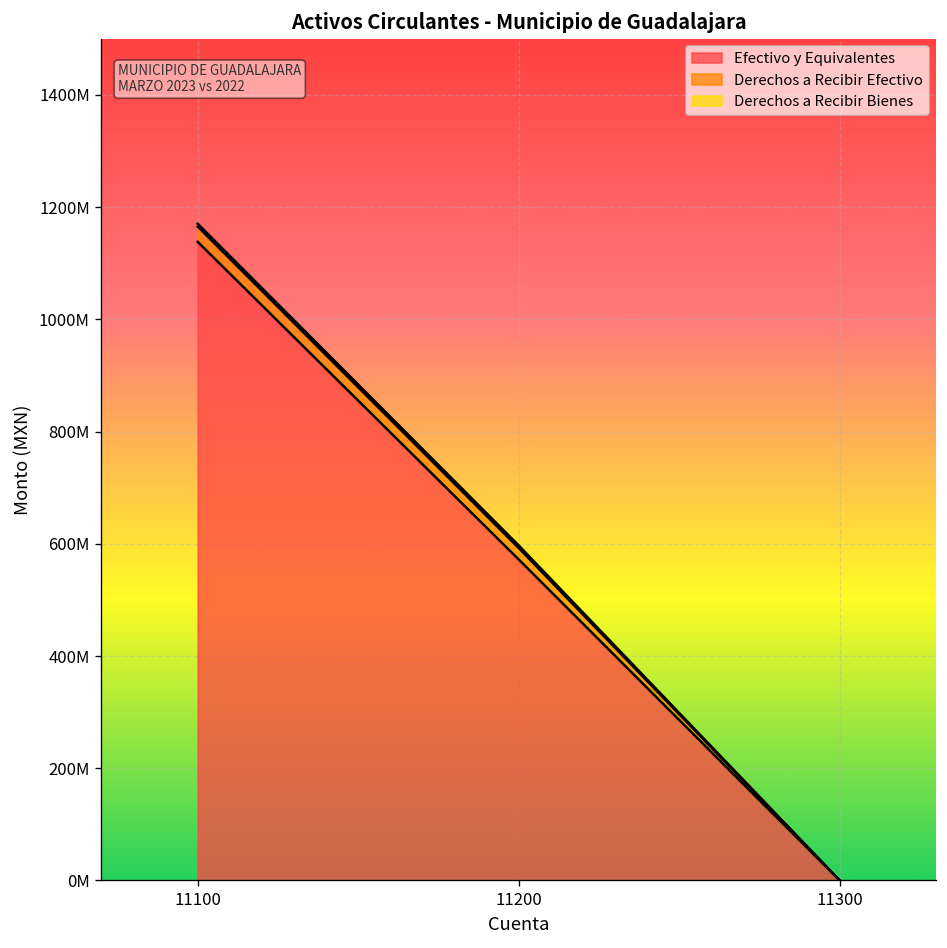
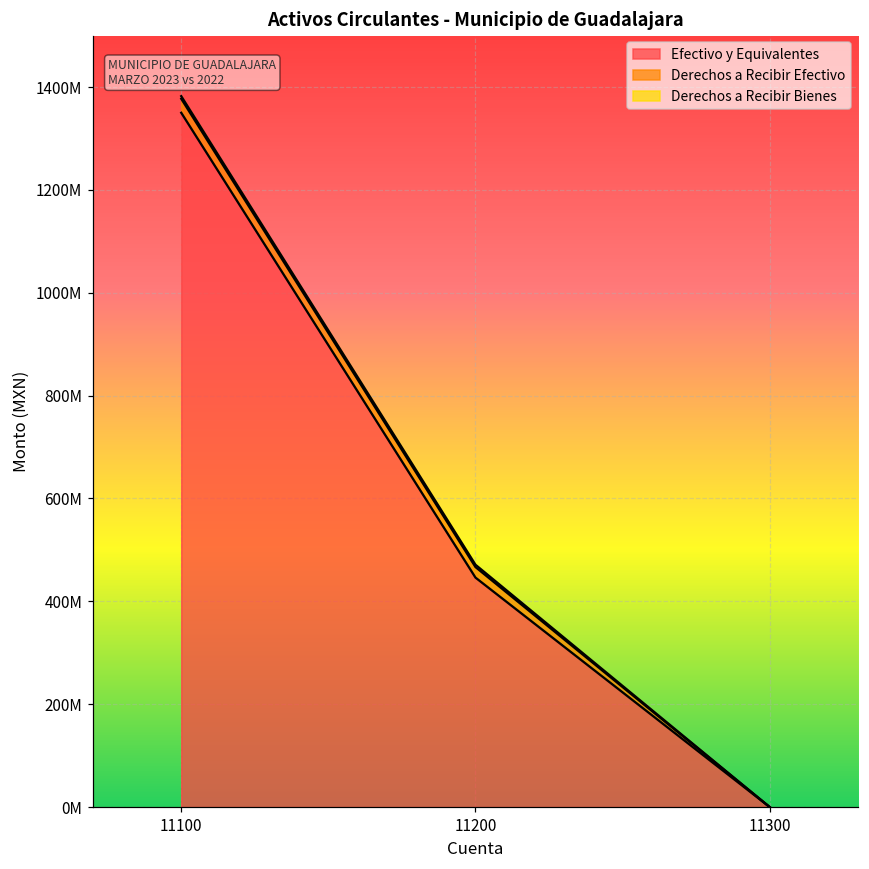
Efectivo y Equivalentes, 11100: 1140000000 -> 1350000000
Efectivo y Equivalentes, 11200: 570000000 -> 450000000
